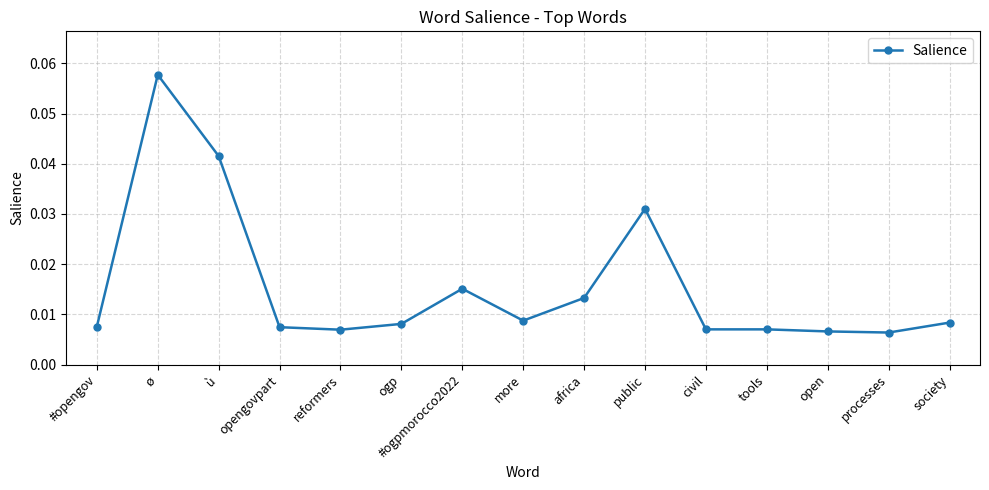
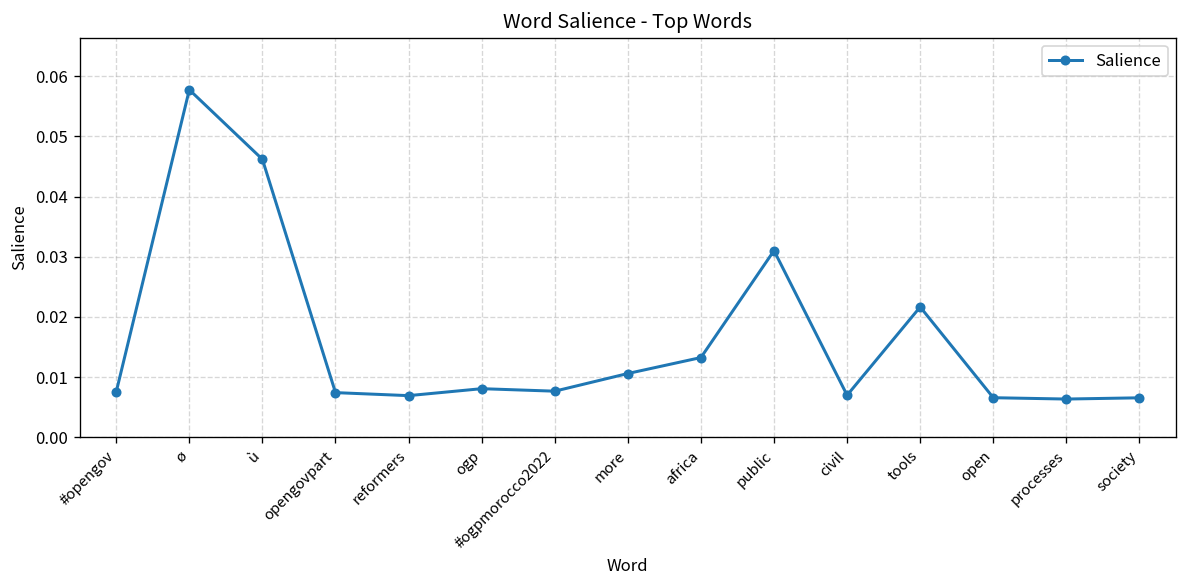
ù: 0.042 -> 0.046
#ogpmorocco2022: 0.015 -> 0.008
more: 0.009 -> 0.011
tools: 0.007 -> 0.022
society: 0.008 -> 0.007
